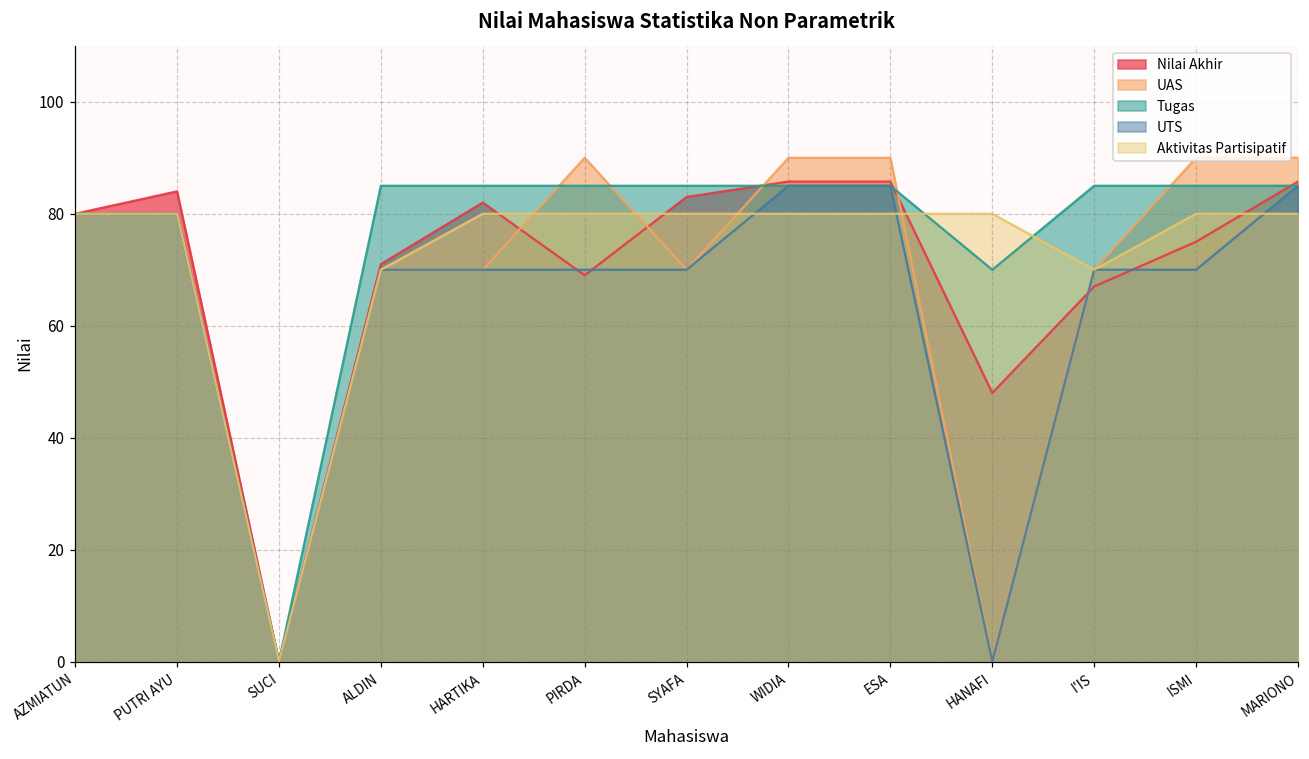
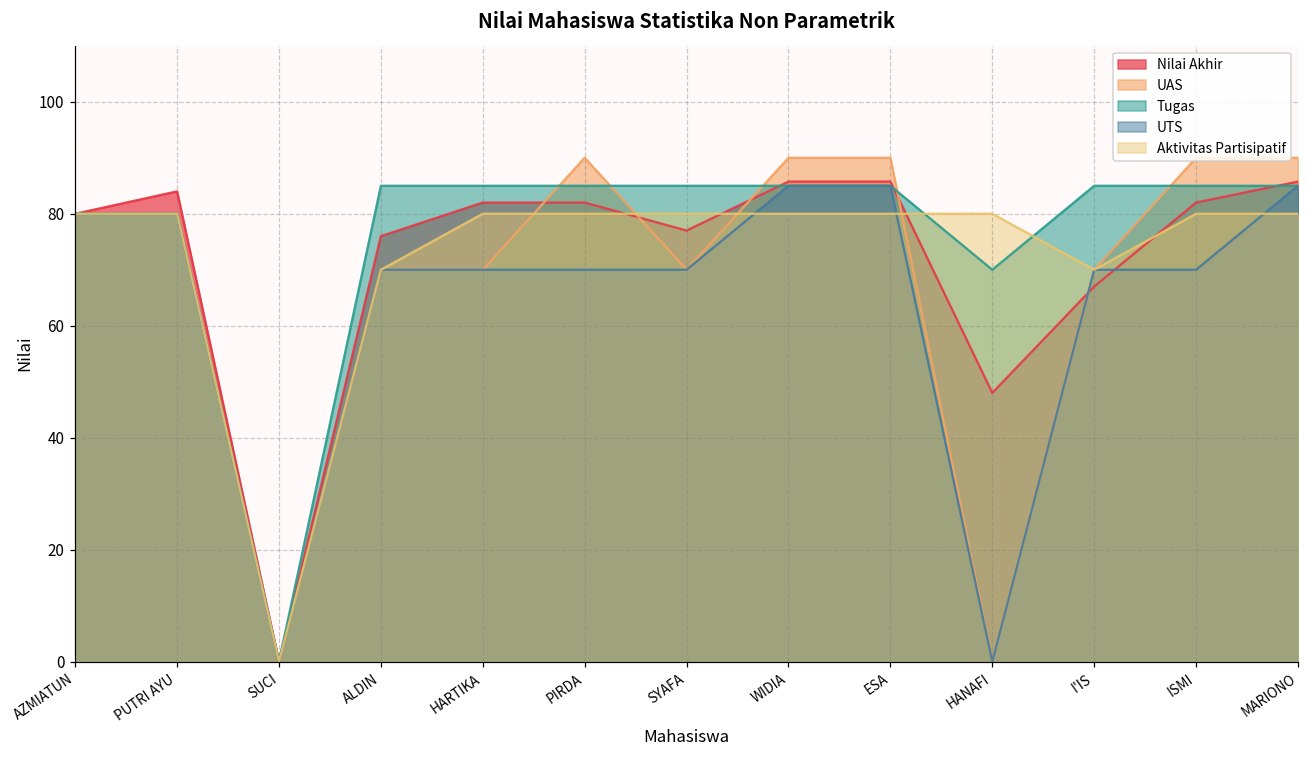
Nilai Akhir, ALDIN: 71 -> 76
Nilai Akhir, PIRDA: 69 -> 82
Nilai Akhir, SYAFA: 83 -> 77
Nilai Akhir, ISMI: 75 -> 82
